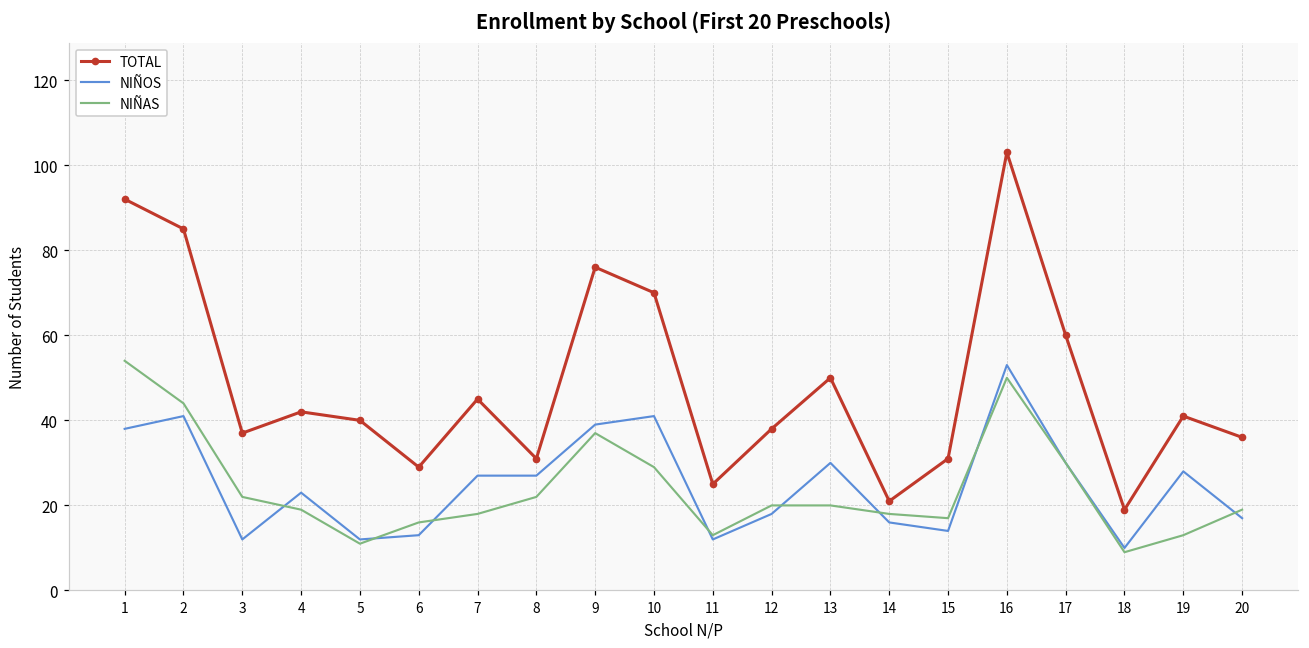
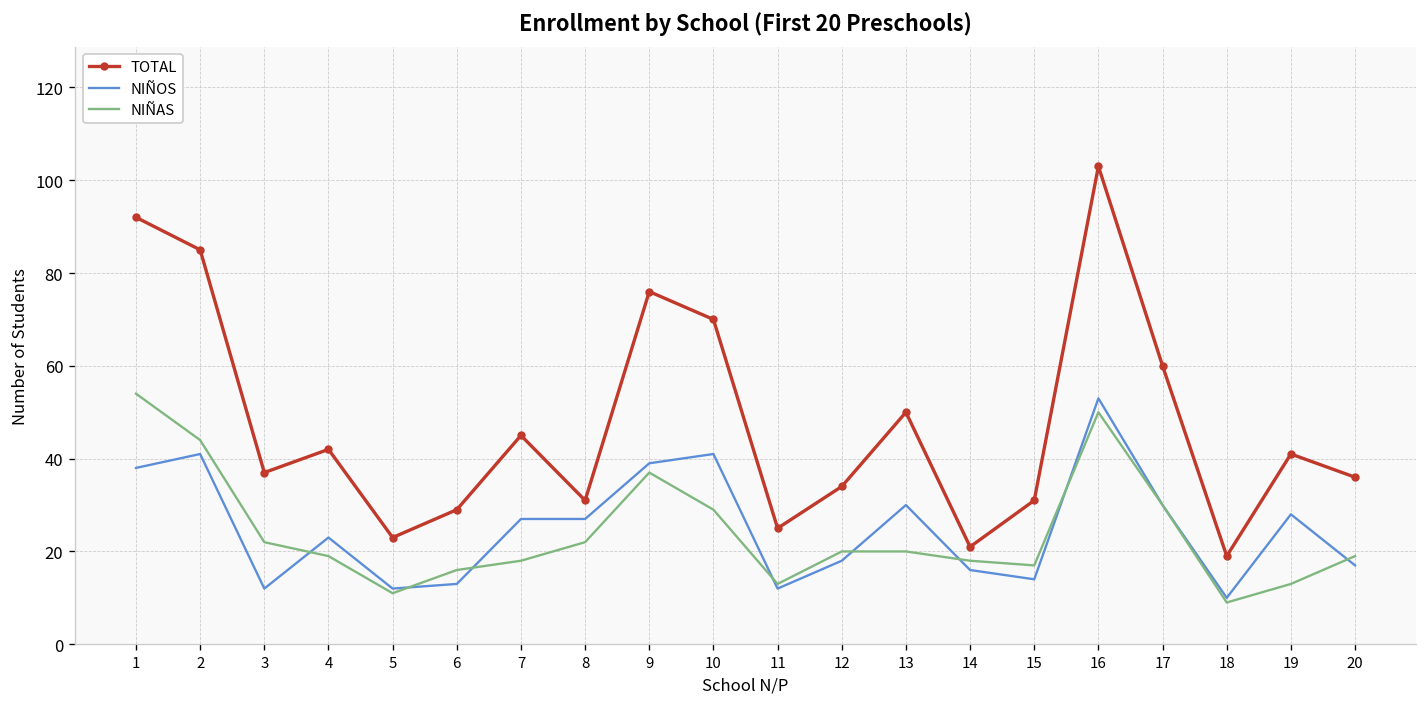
TOTAL, 5: 40 -> 23
TOTAL, 12: 38 -> 34
